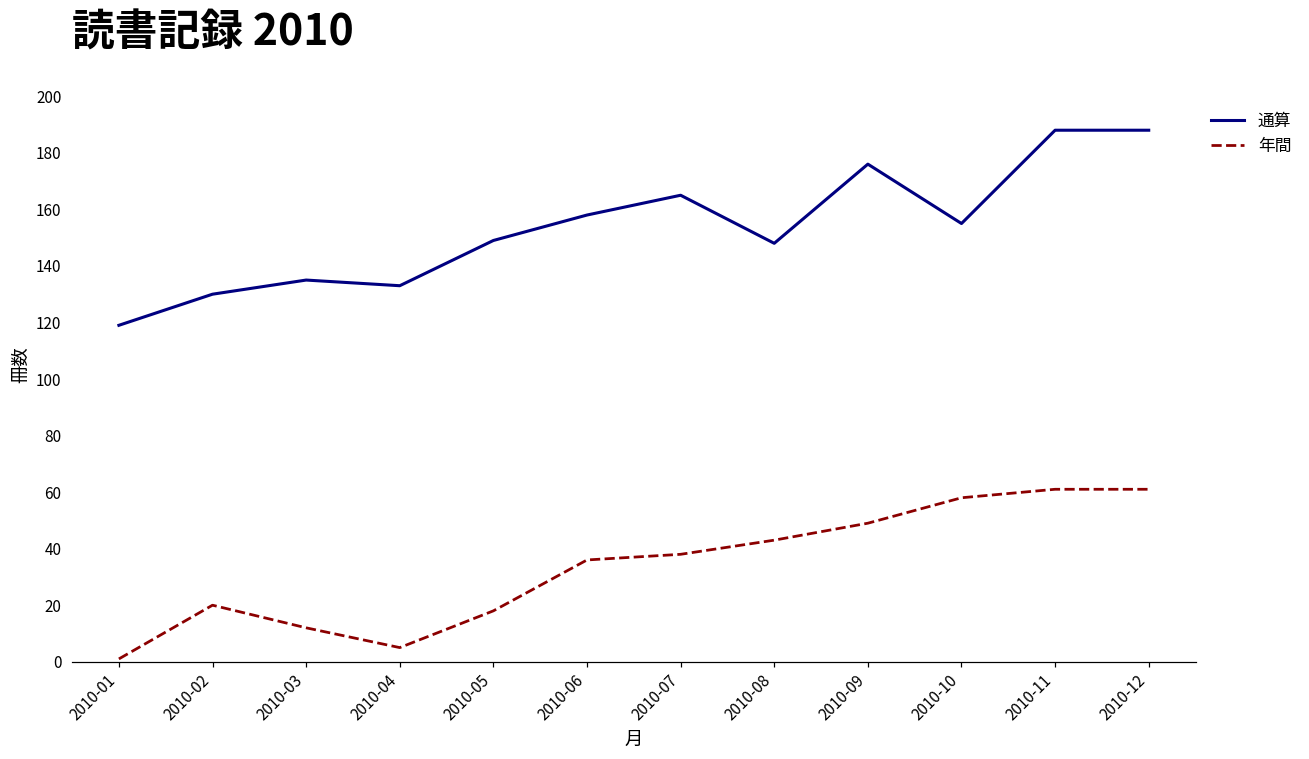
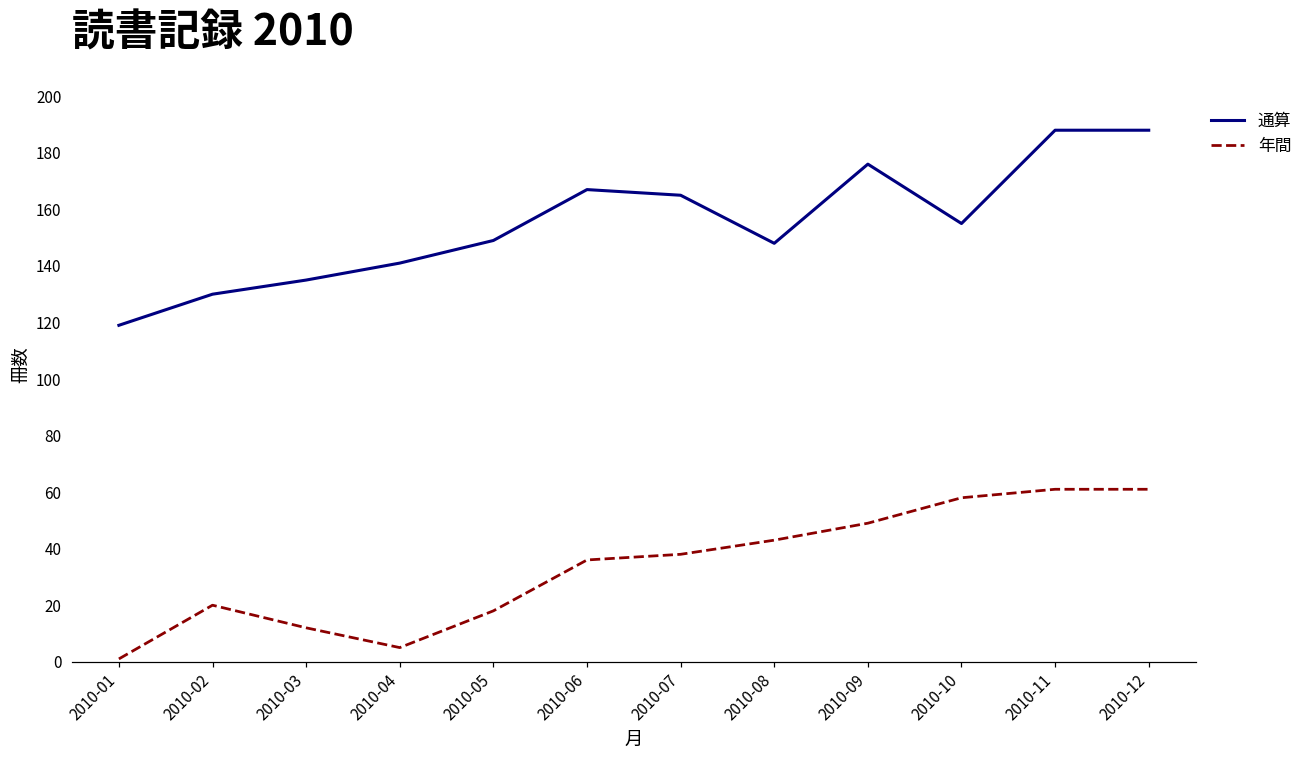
通算, 2010-04: 133 -> 141
通算, 2010-06: 158 -> 167
